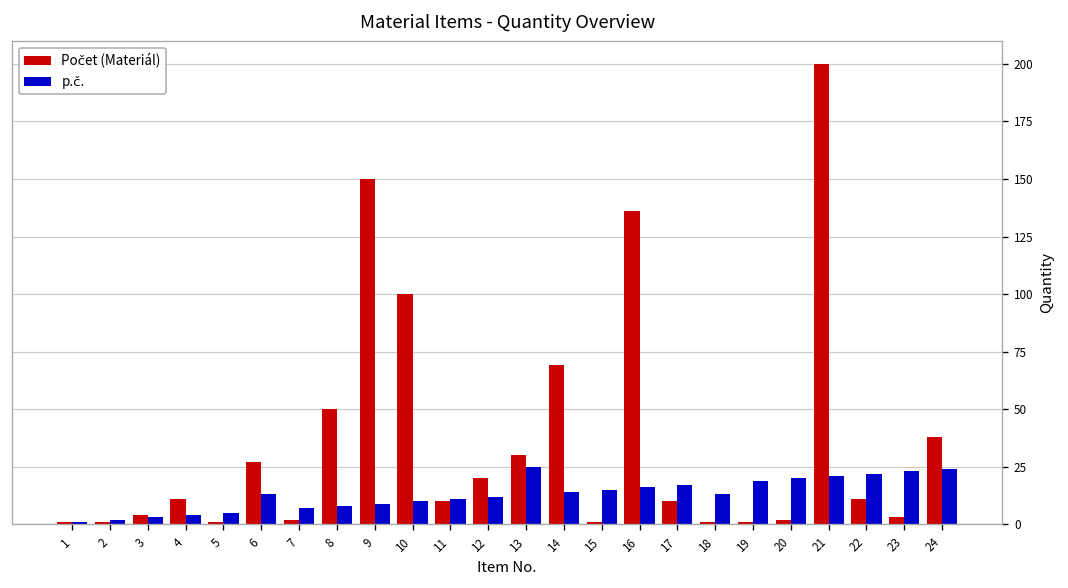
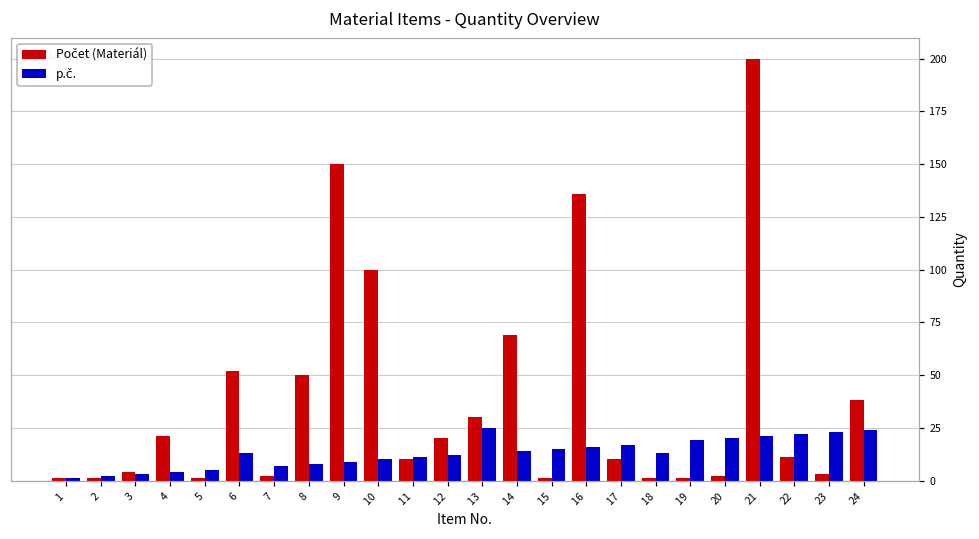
Počet (Materiál), 4: 11 -> 21
Počet (Materiál), 6: 27 -> 52
